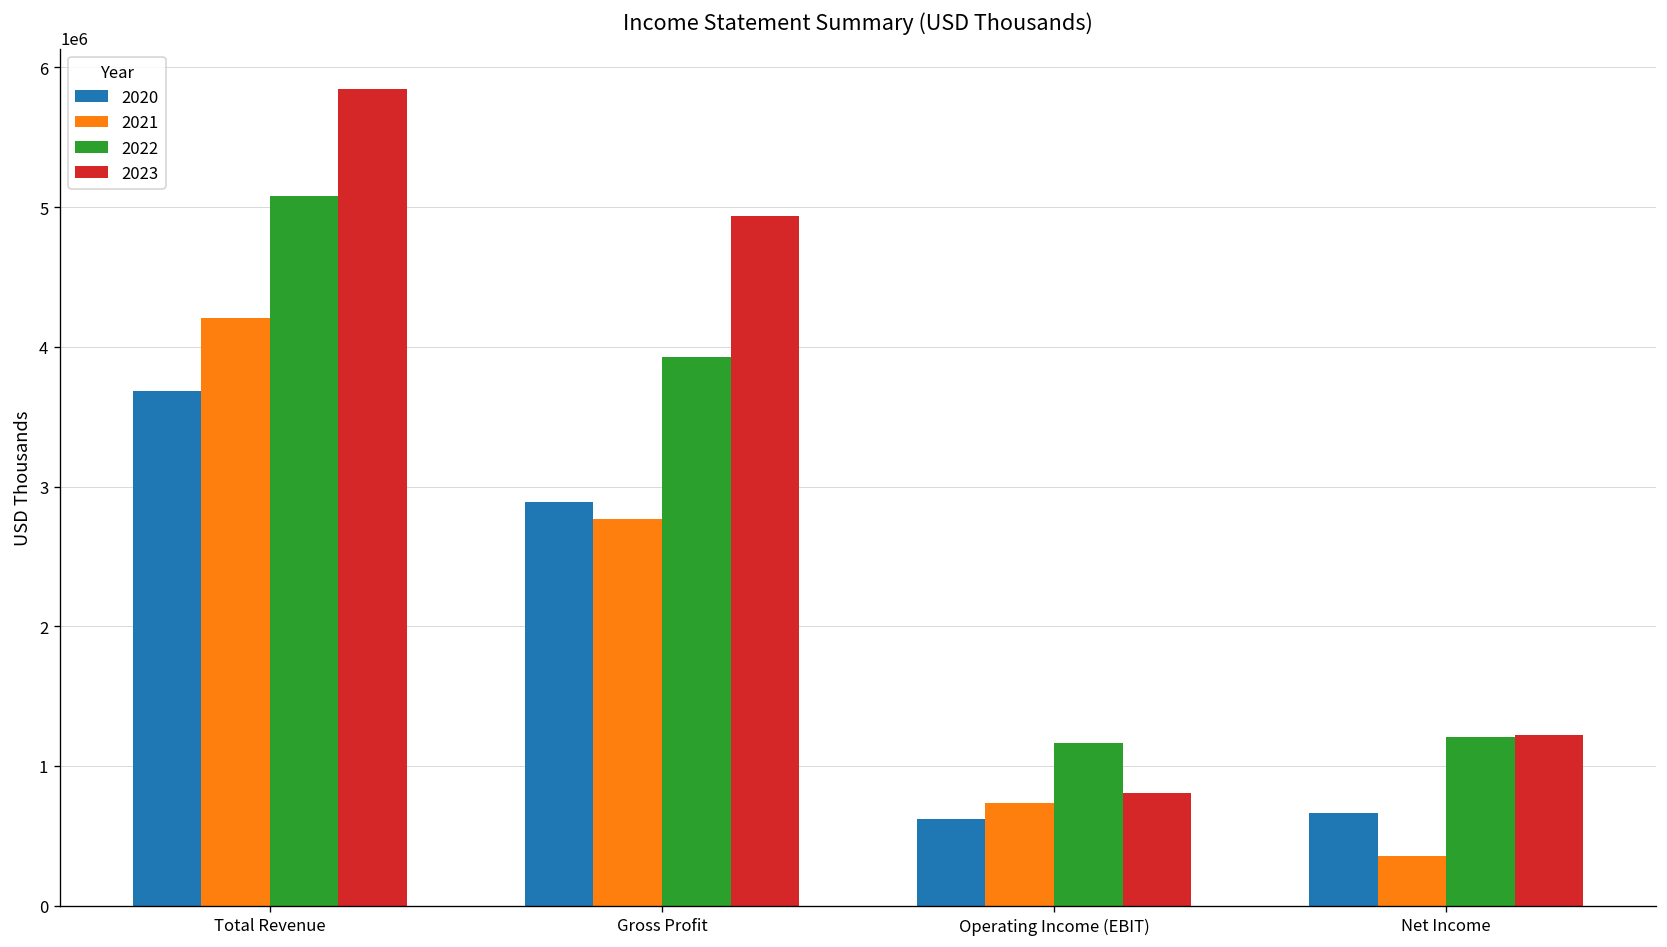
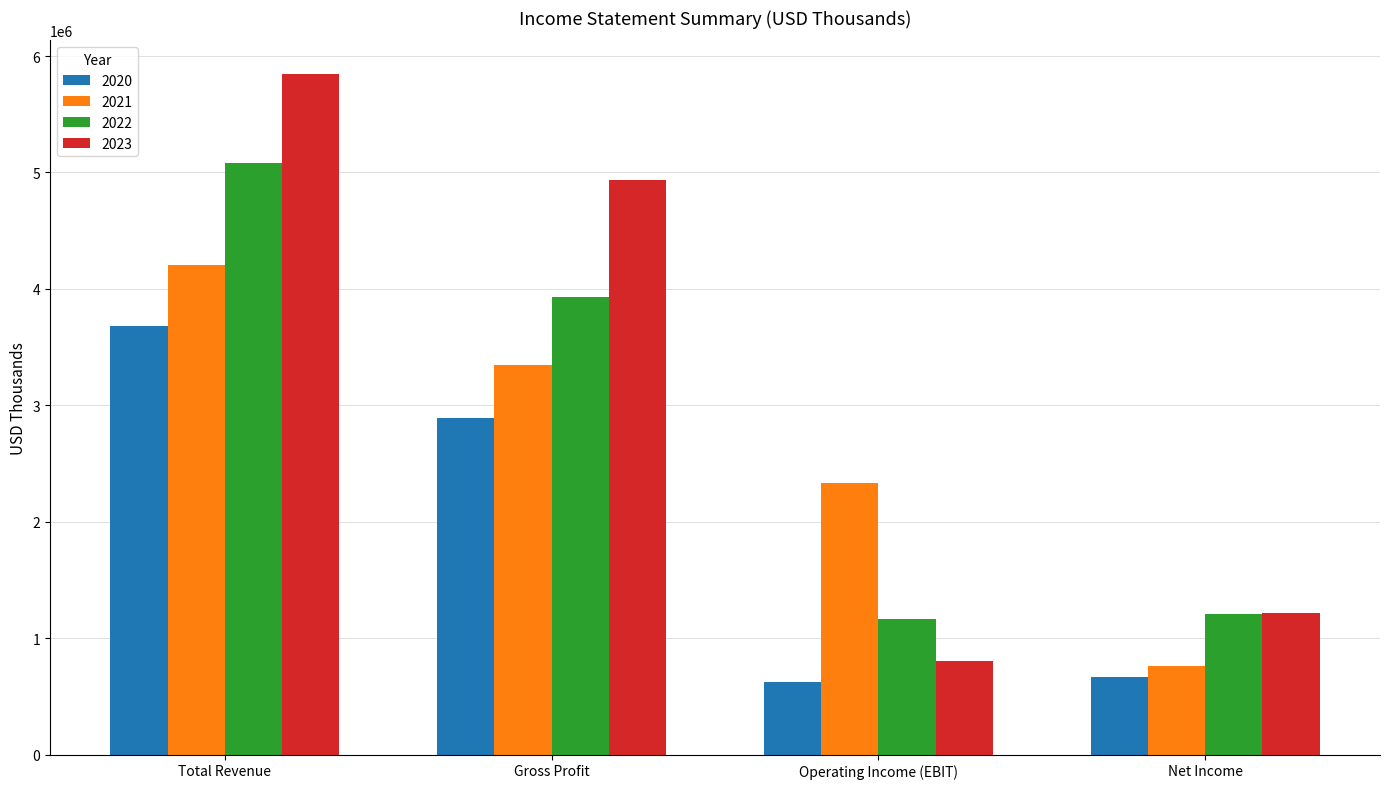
2021, Gross Profit: 2760000 -> 3340000
2021, Operating Income (EBIT): 730000 -> 2330000
2021, Net Income: 360000 -> 760000
